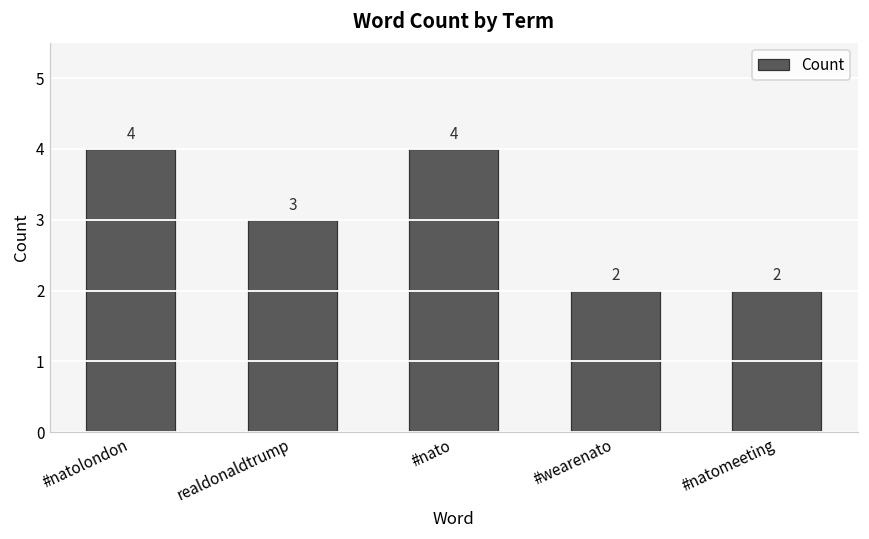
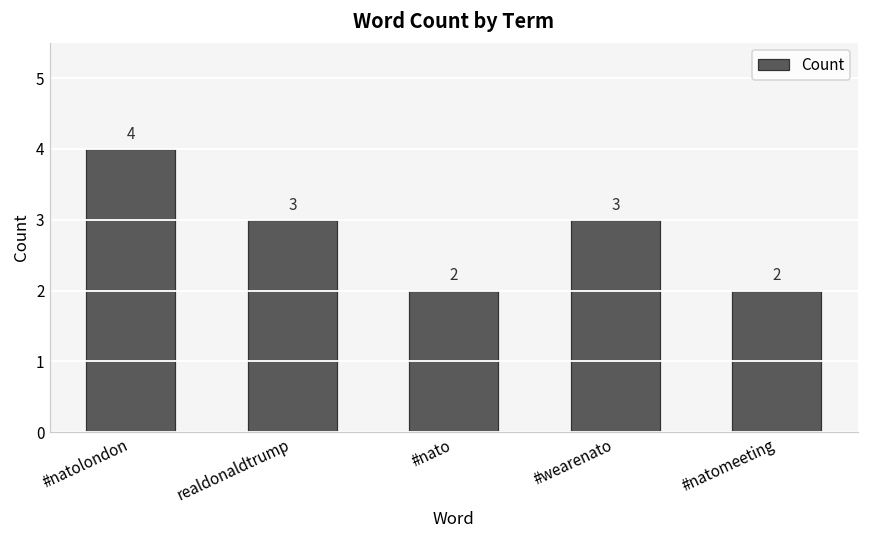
#nato: 4 -> 2
#wearenato: 2 -> 3
